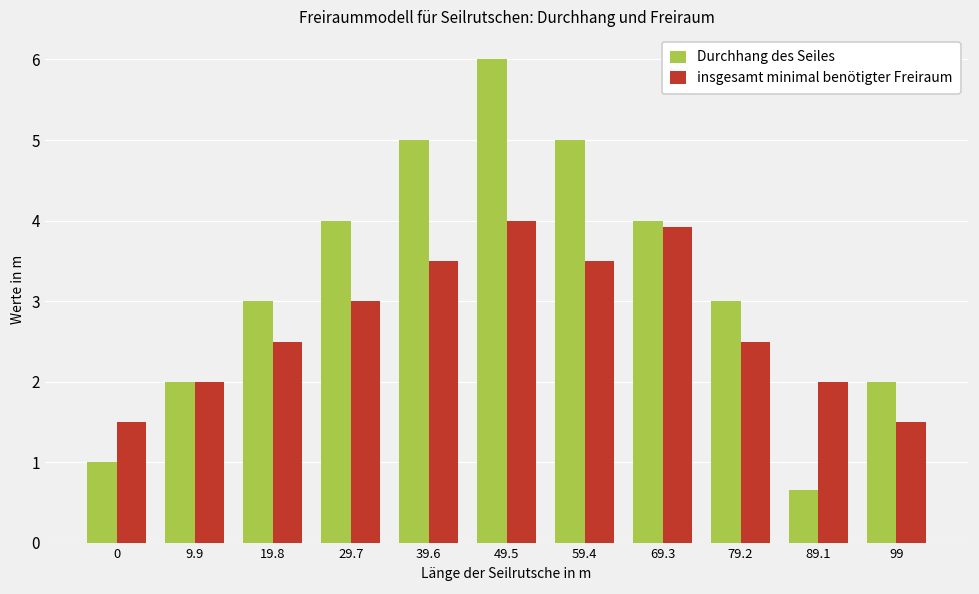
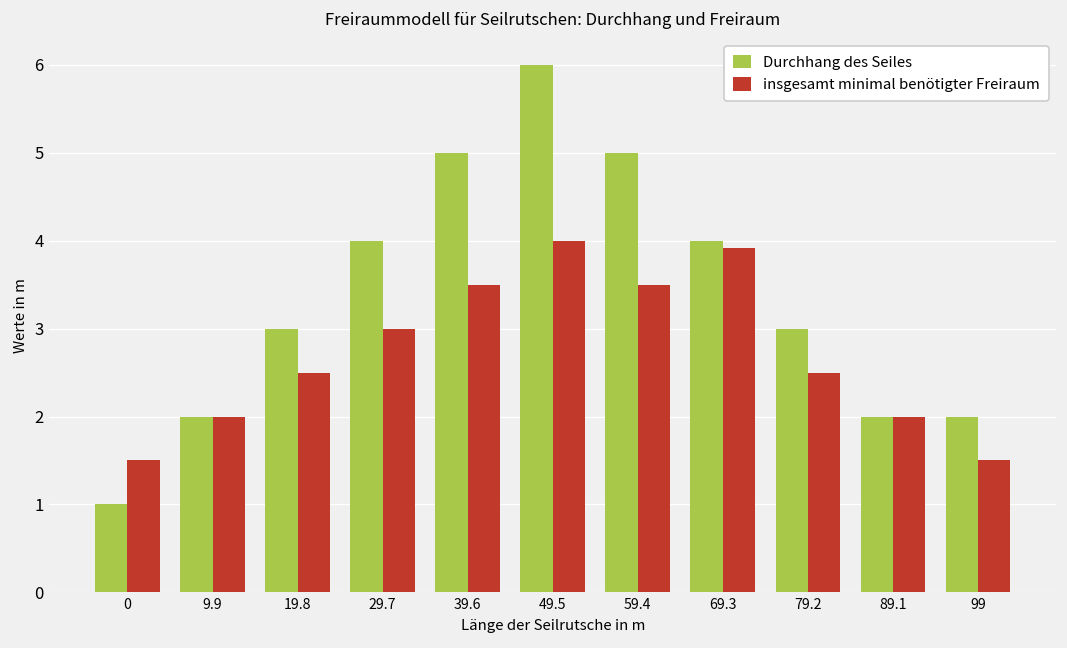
Durchhang des Seiles, 89.1: 0.7 -> 2.0
